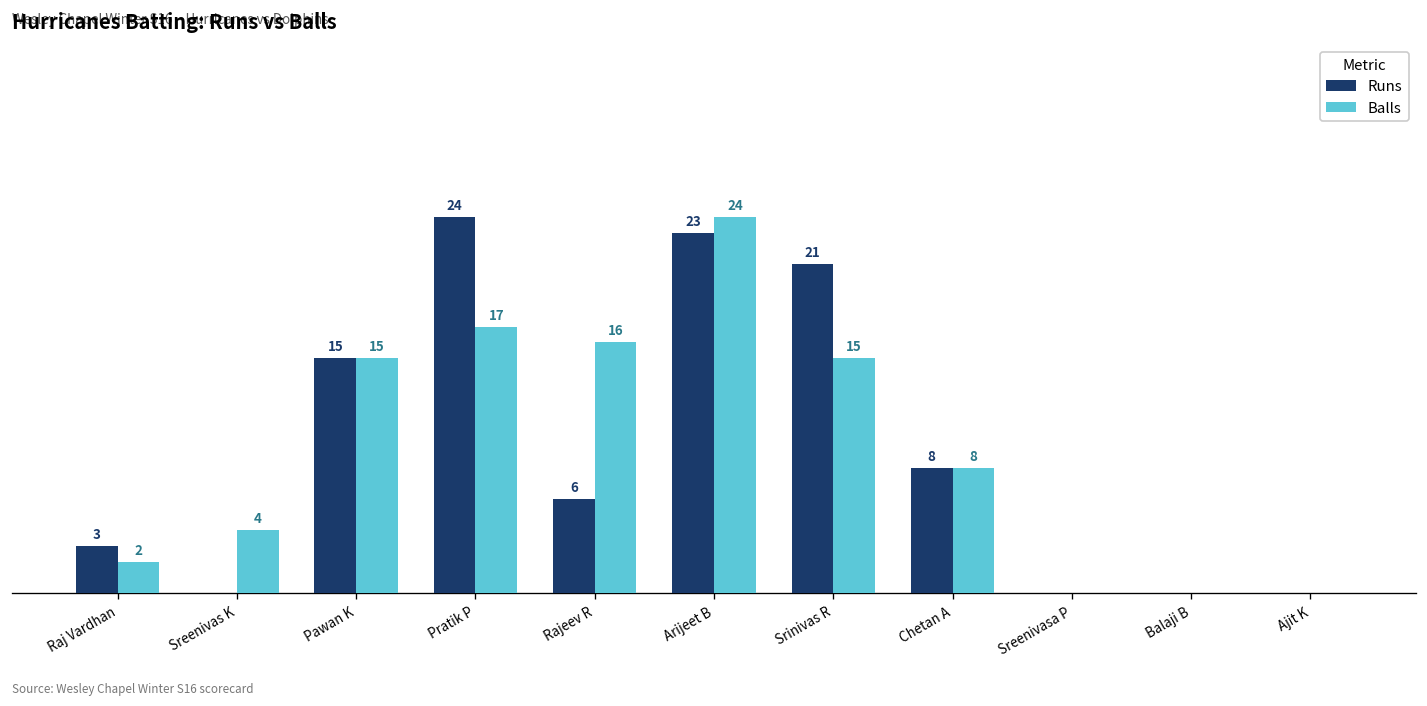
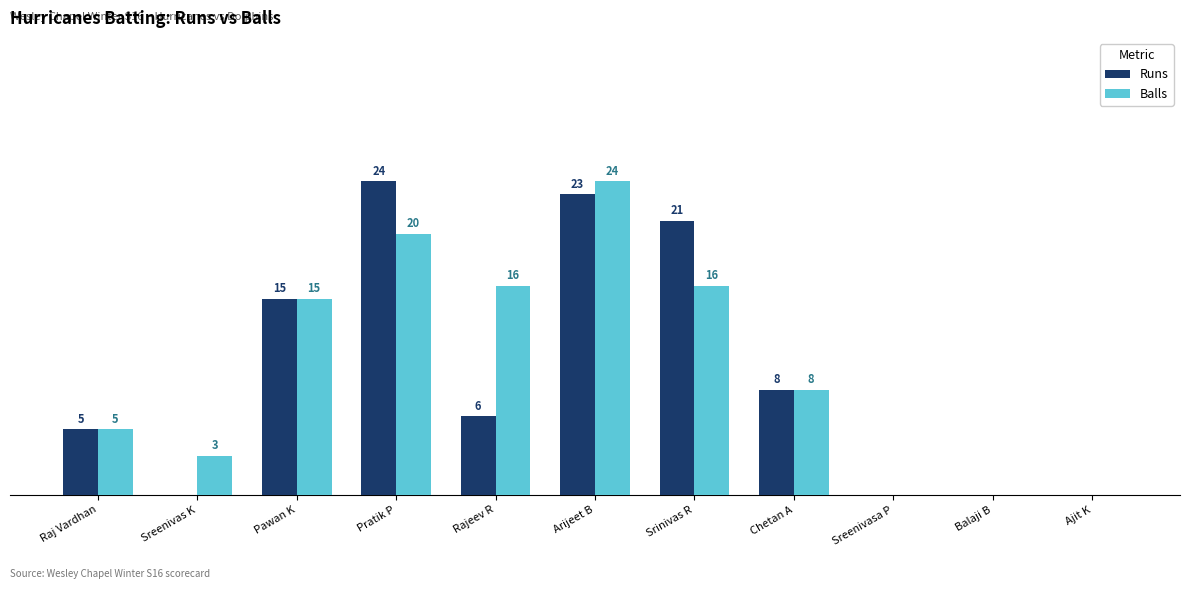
Runs, Raj Vardhan: 3 -> 5
Balls, Raj Vardhan: 2 -> 5
Balls, Sreenivas K: 4 -> 3
Balls, Pratik P: 17 -> 20
Balls, Srinivas R: 15 -> 16
